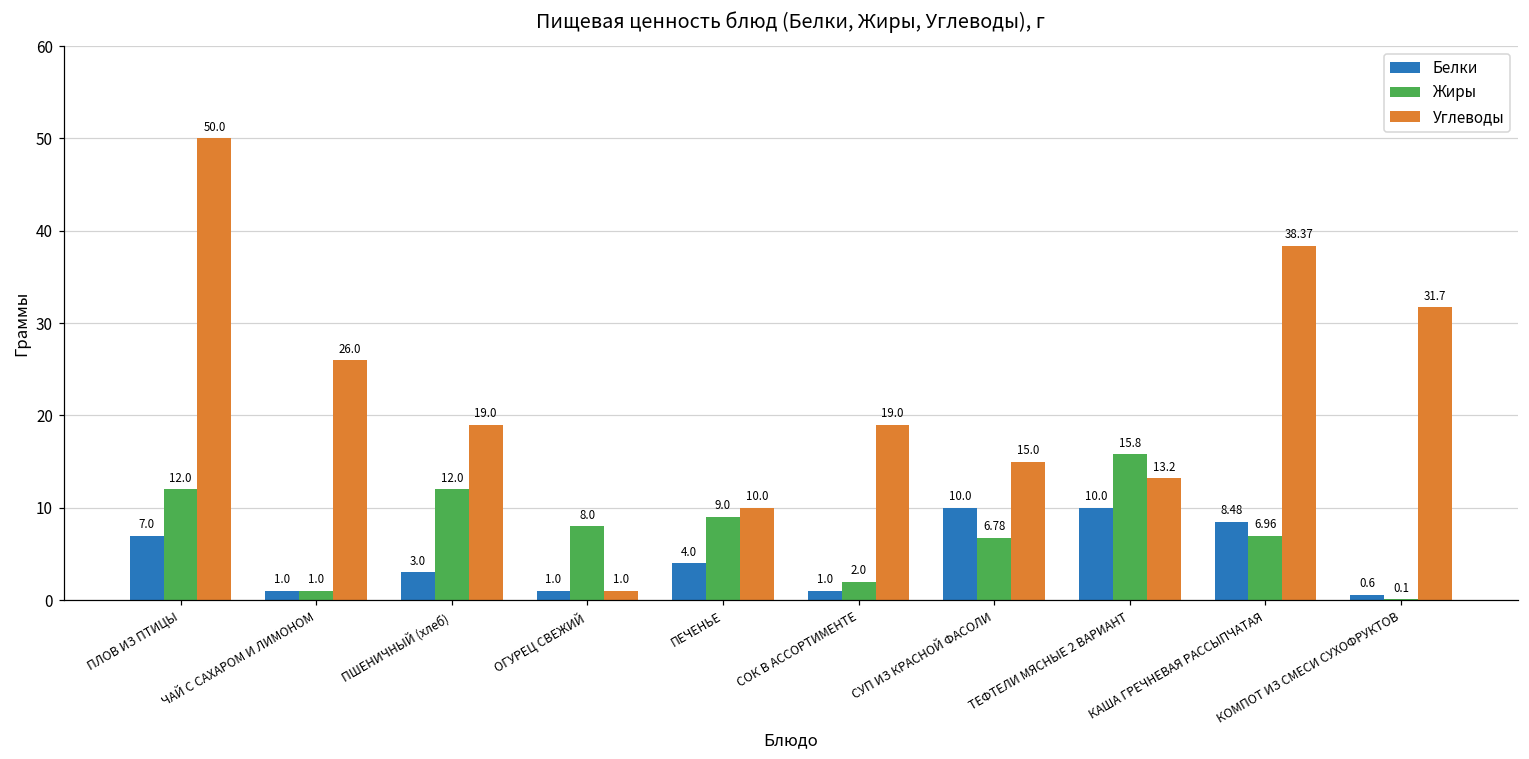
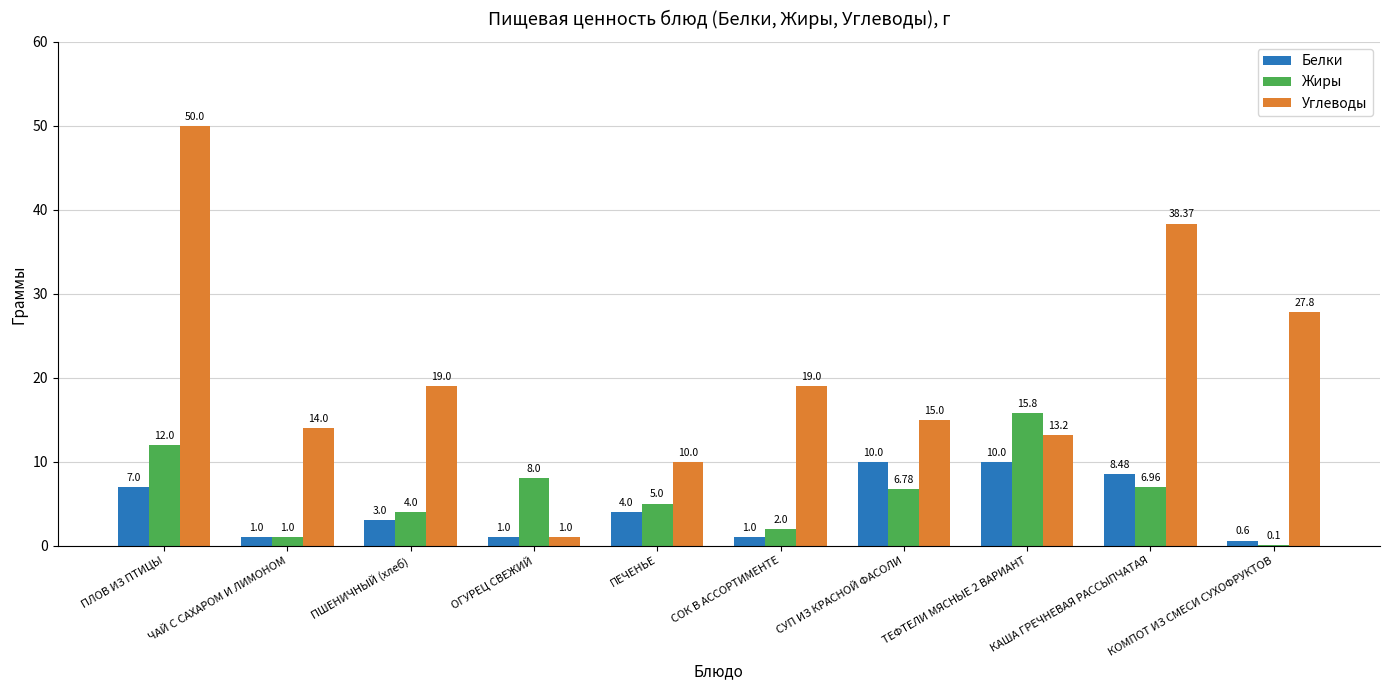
Углеводы, ЧАЙ С САХАРОМ И ЛИМОНОМ: 26.0 -> 14.0
Жиры, ПШЕНИЧНЫЙ (хлеб): 12.0 -> 4.0
Жиры, ПЕЧЕНЬЕ: 9.0 -> 5.0
Углеводы, КОМПОТ ИЗ СМЕСИ СУХОФРУКТОВ: 31.7 -> 27.8
